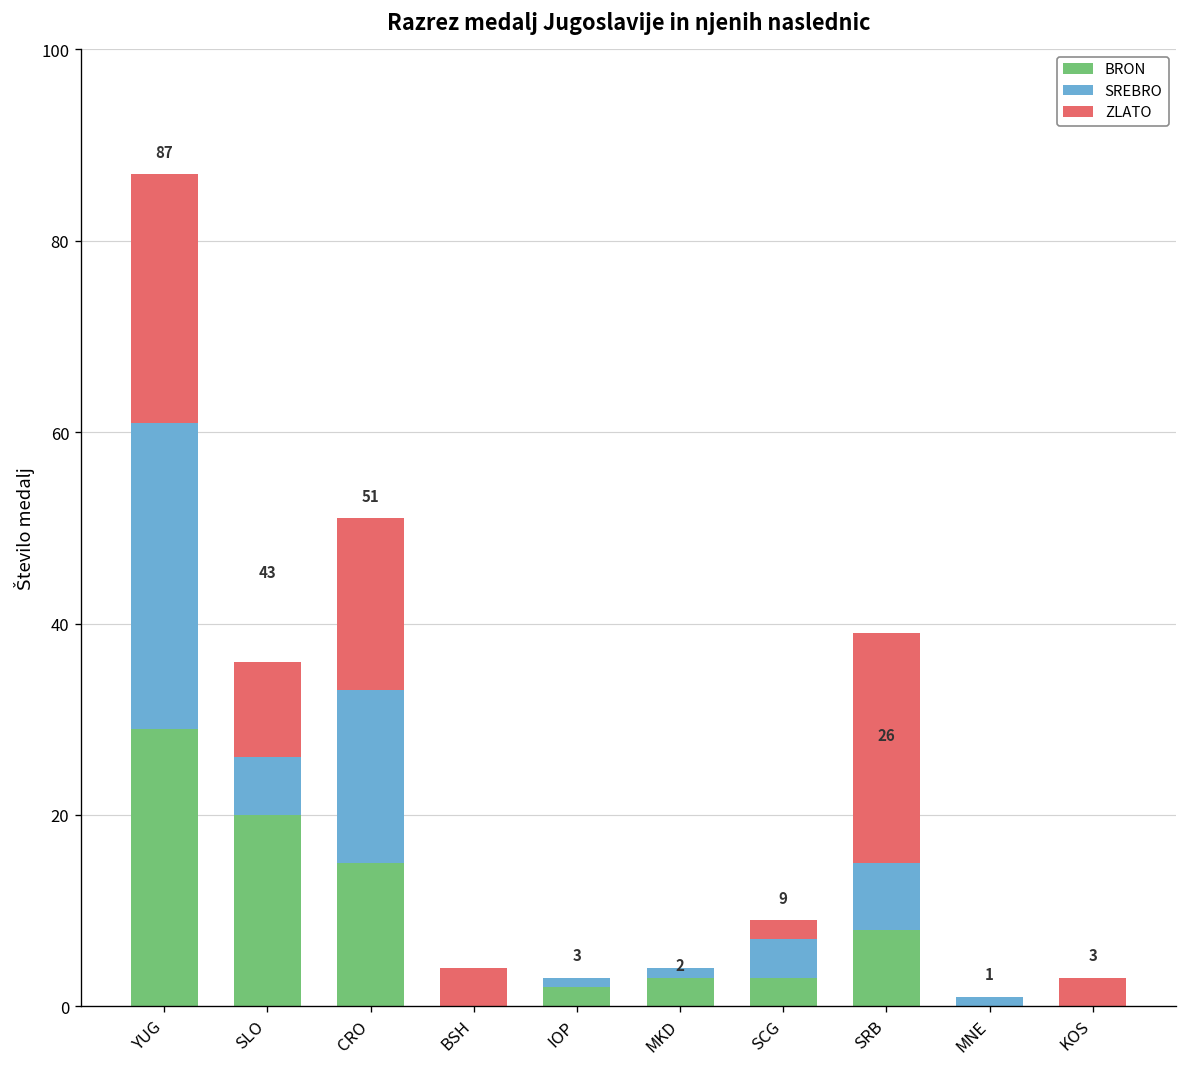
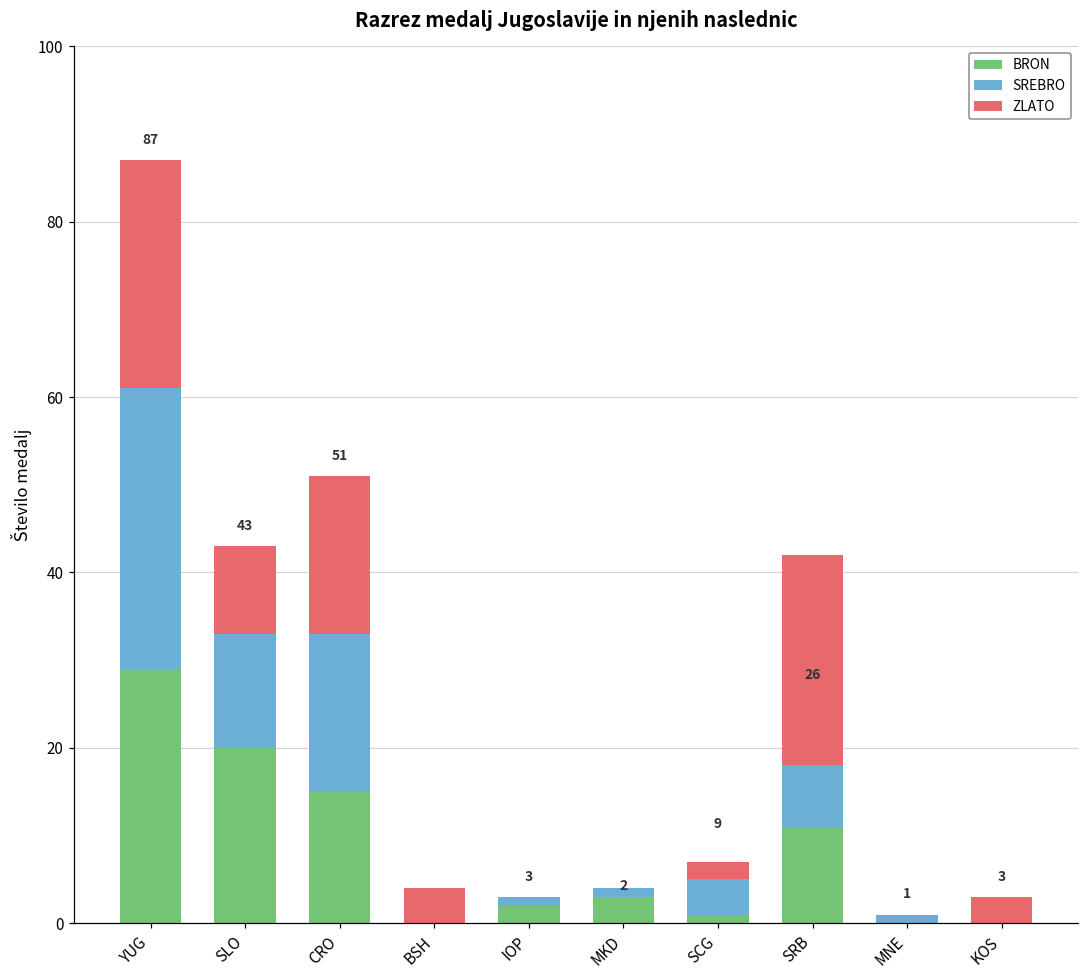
SREBRO, SLO: 6 -> 13
BRON, SCG: 3 -> 1
BRON, SRB: 8 -> 11
